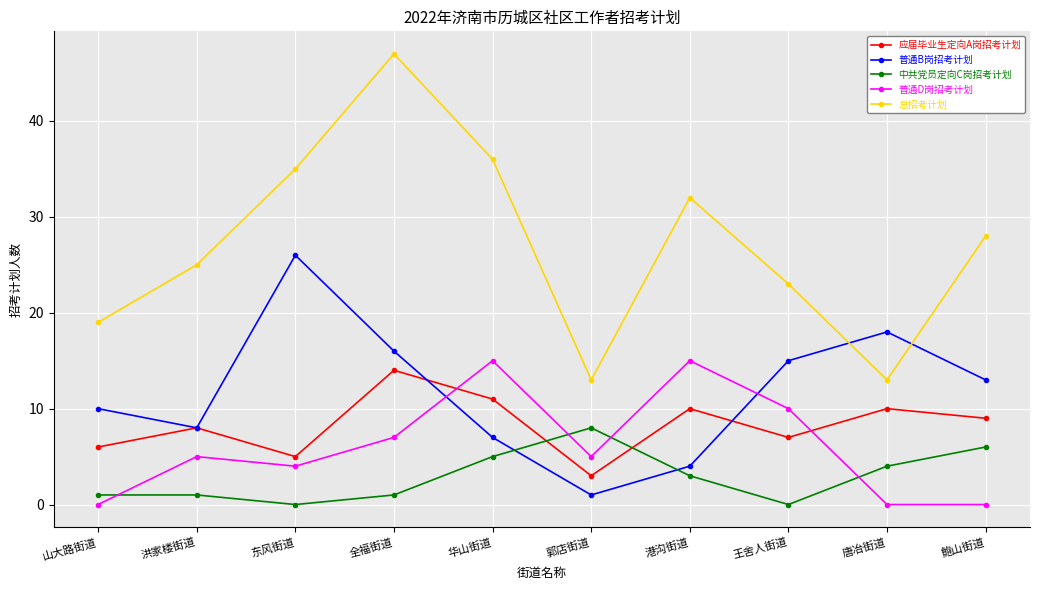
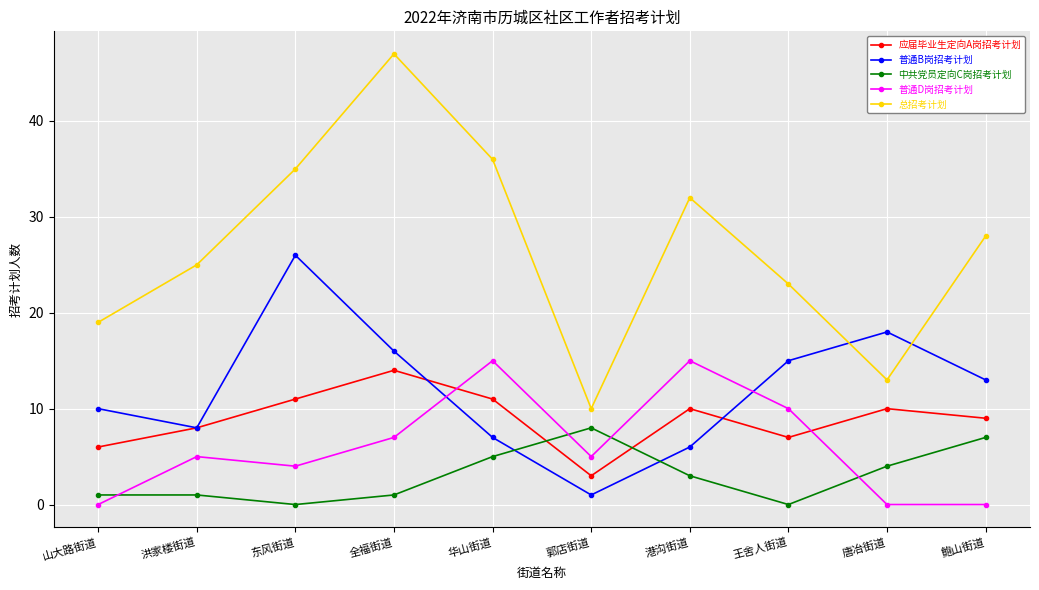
应届毕业生定向A岗招考计划, 东风街道: 5 -> 11
总招考计划, 郭店街道: 13 -> 10
普通B岗招考计划, 港沟街道: 4 -> 6
中共党员定向C岗招考计划, 鲍山街道: 6 -> 7
